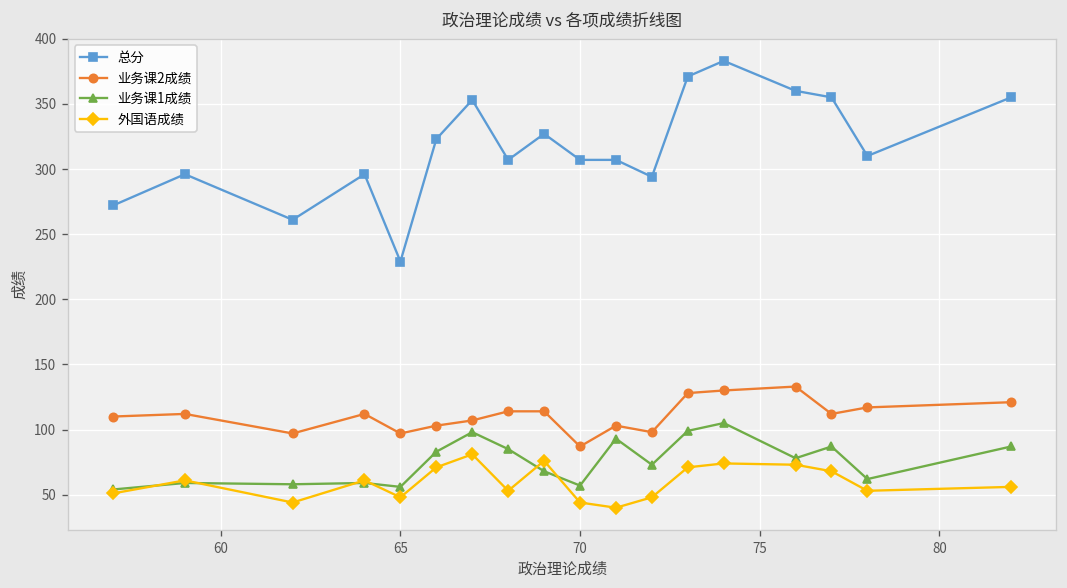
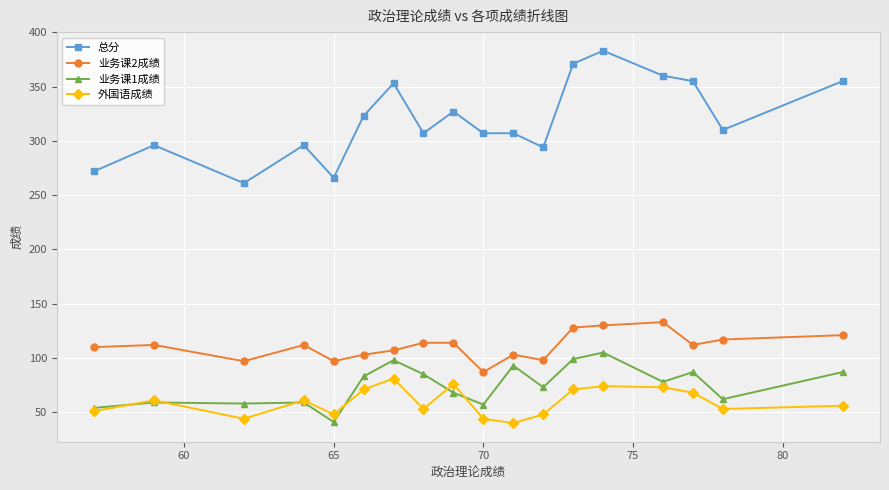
总分, 65: 229 -> 266
业务课1成绩, 65: 56 -> 41
